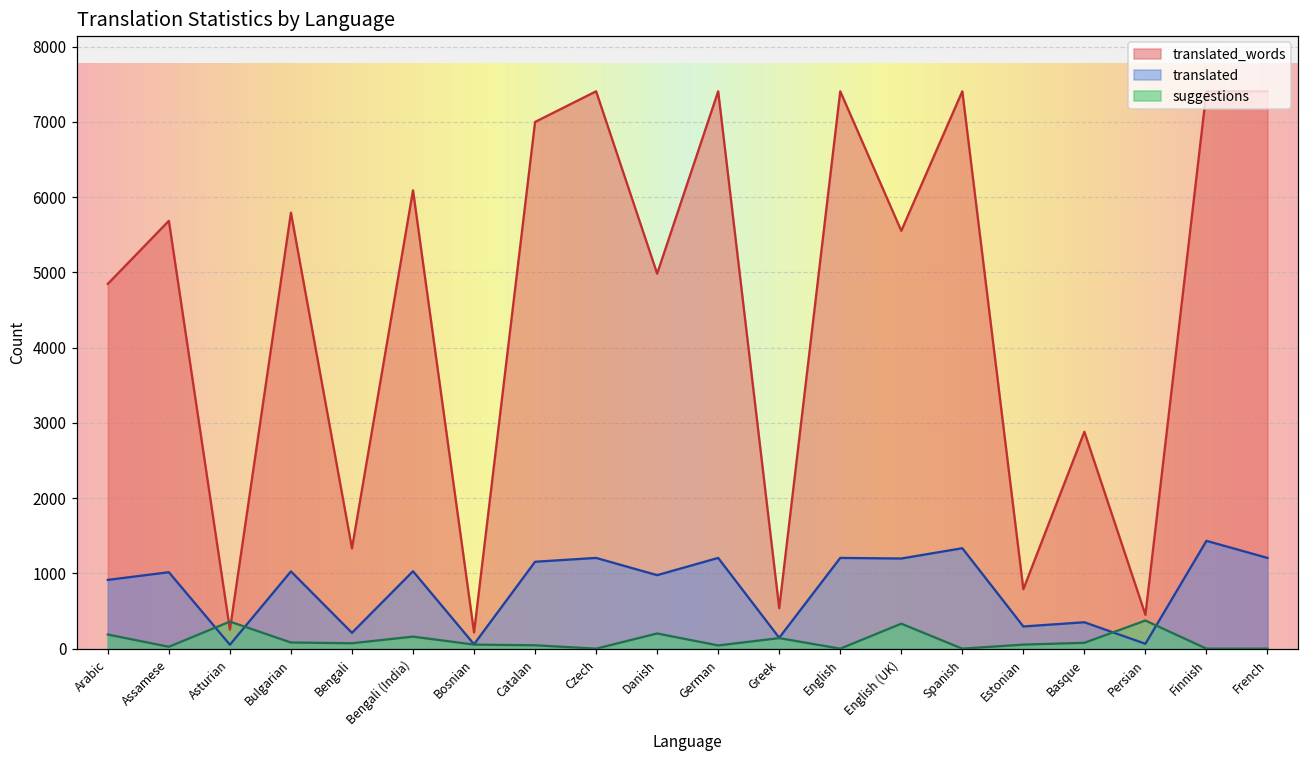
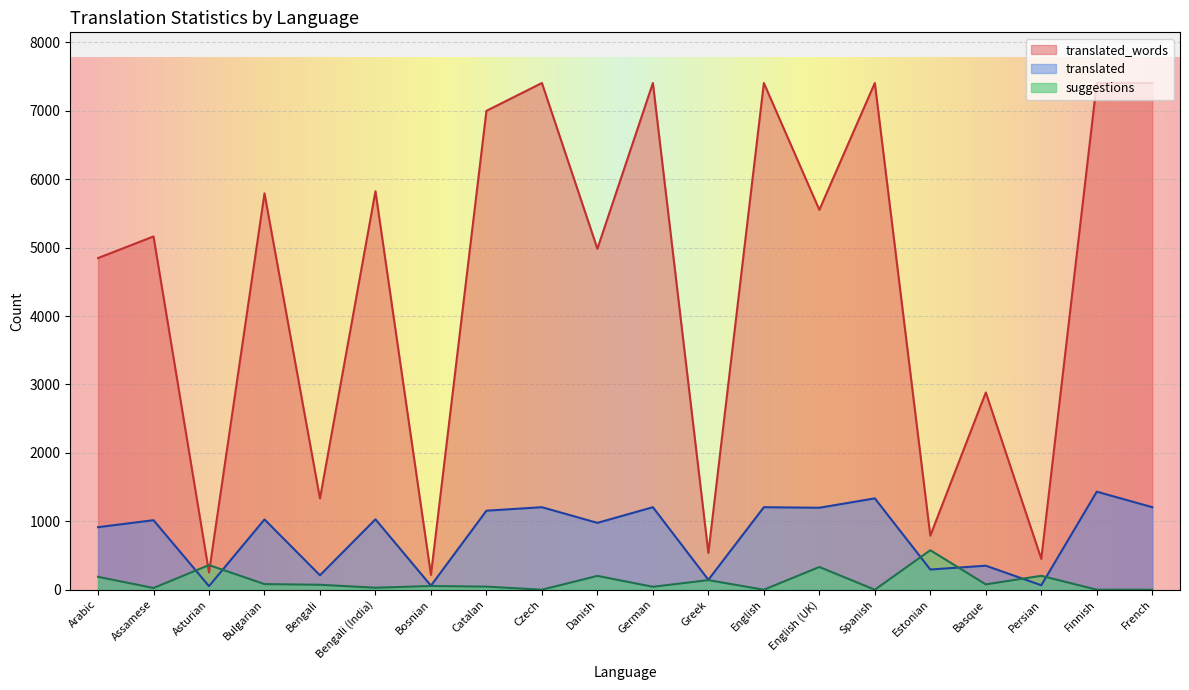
translated_words, Assamese: 5700 -> 5200
translated_words, Bengali (India): 6100 -> 5800
suggestions, Bengali (India): 200 -> 0
suggestions, Estonian: 100 -> 600
suggestions, Persian: 400 -> 200
